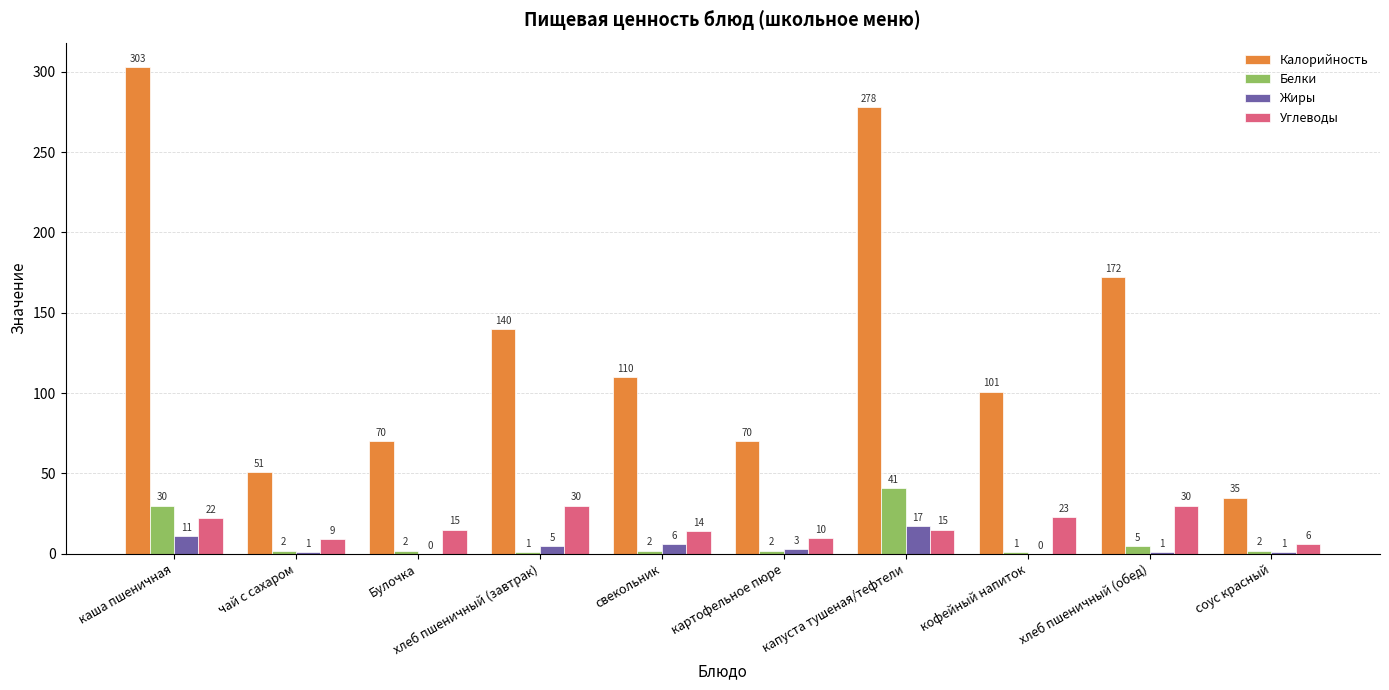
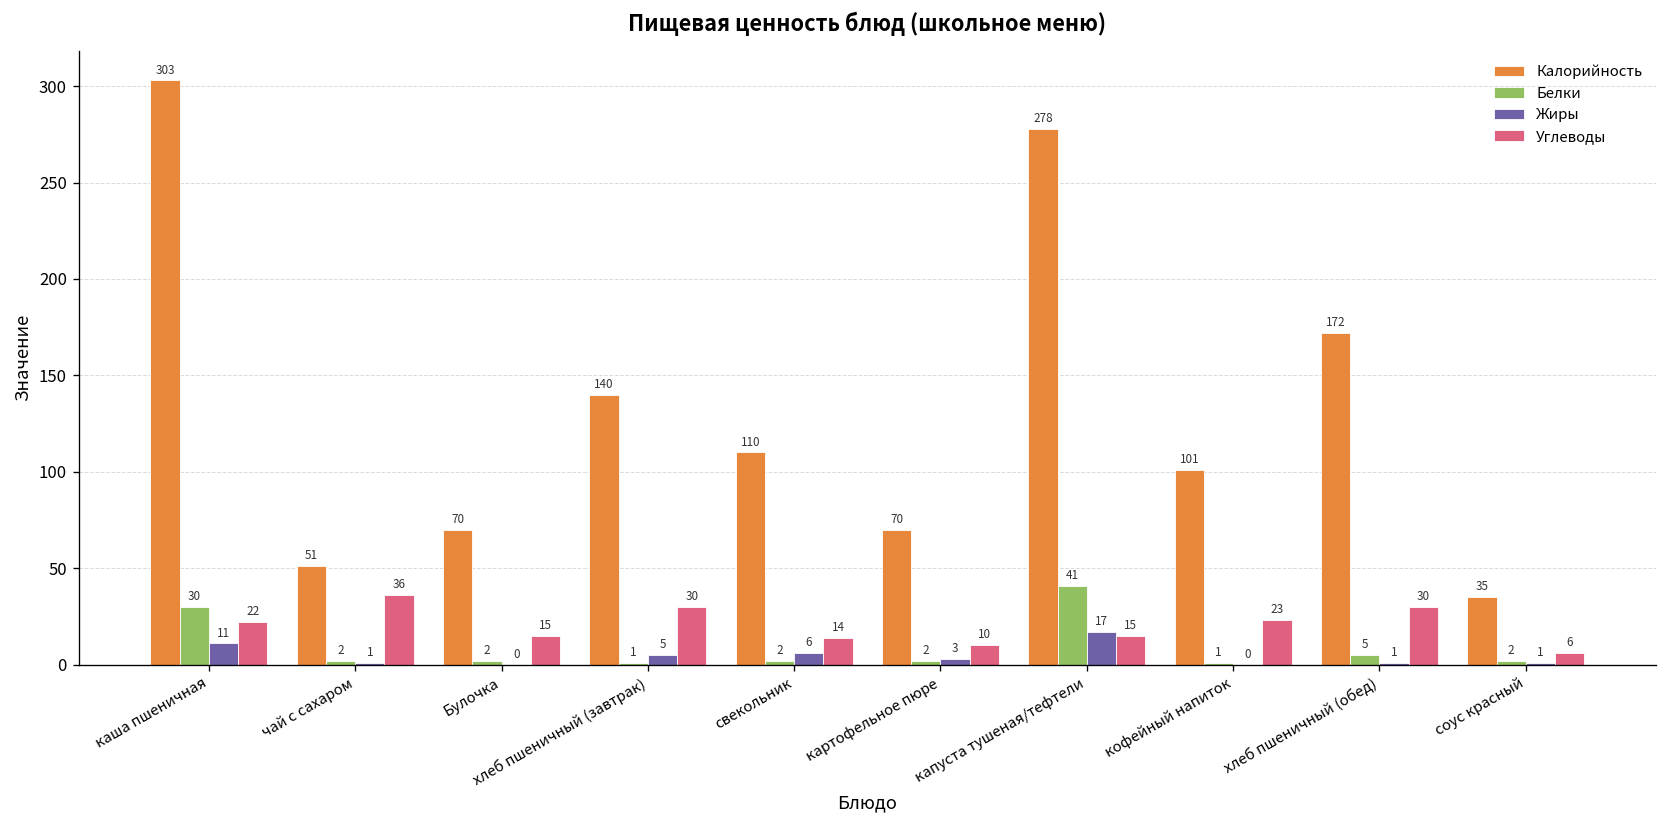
Углеводы, чай с сахаром: 9 -> 36
